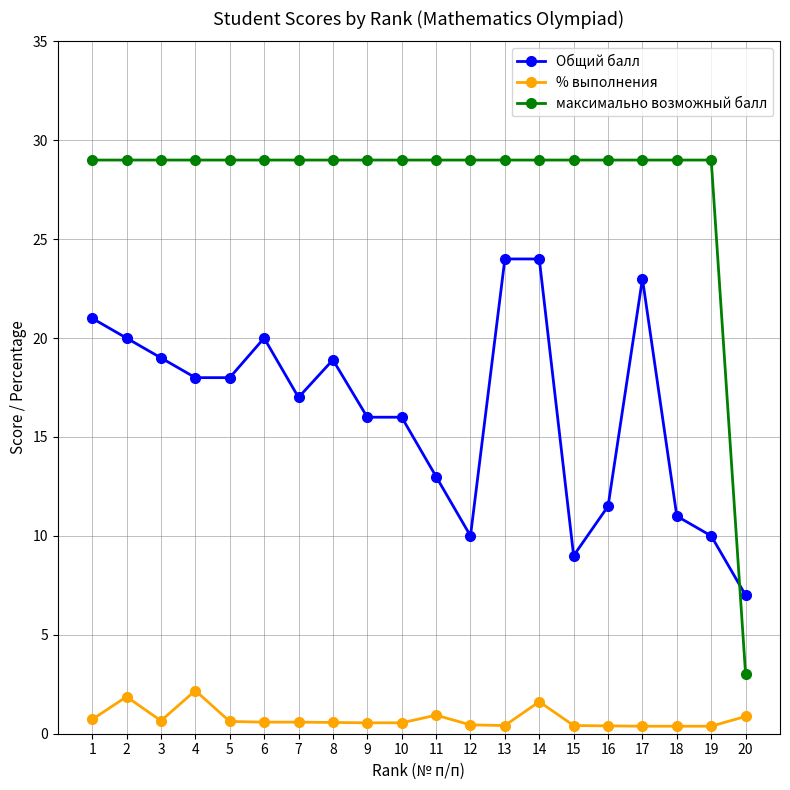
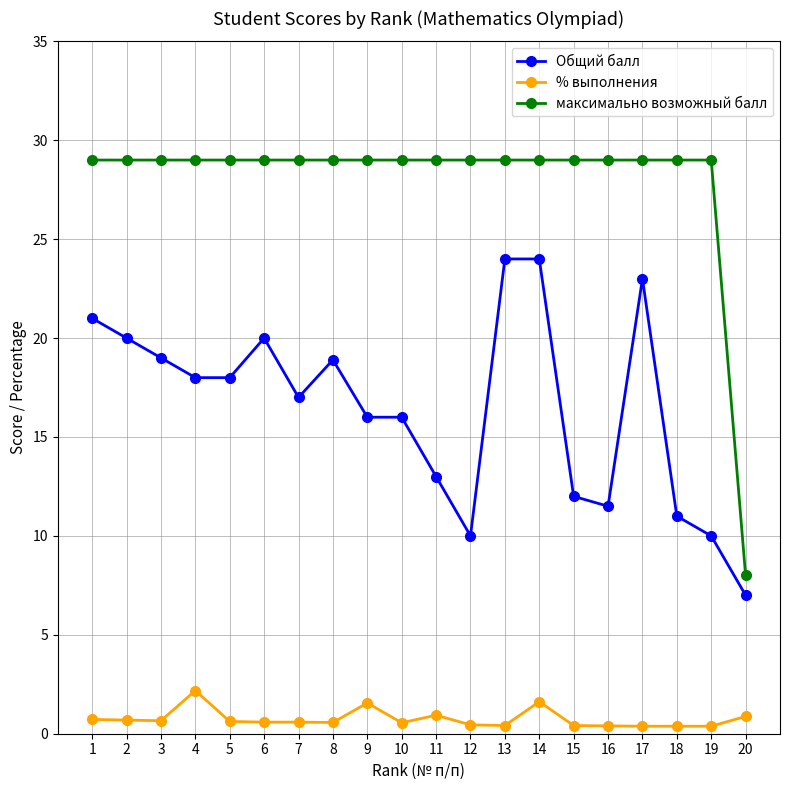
% выполнения, 2: 1.9 -> 0.7
% выполнения, 9: 0.6 -> 1.6
Общий балл, 15: 9 -> 12
максимально возможный балл, 20: 3 -> 8
